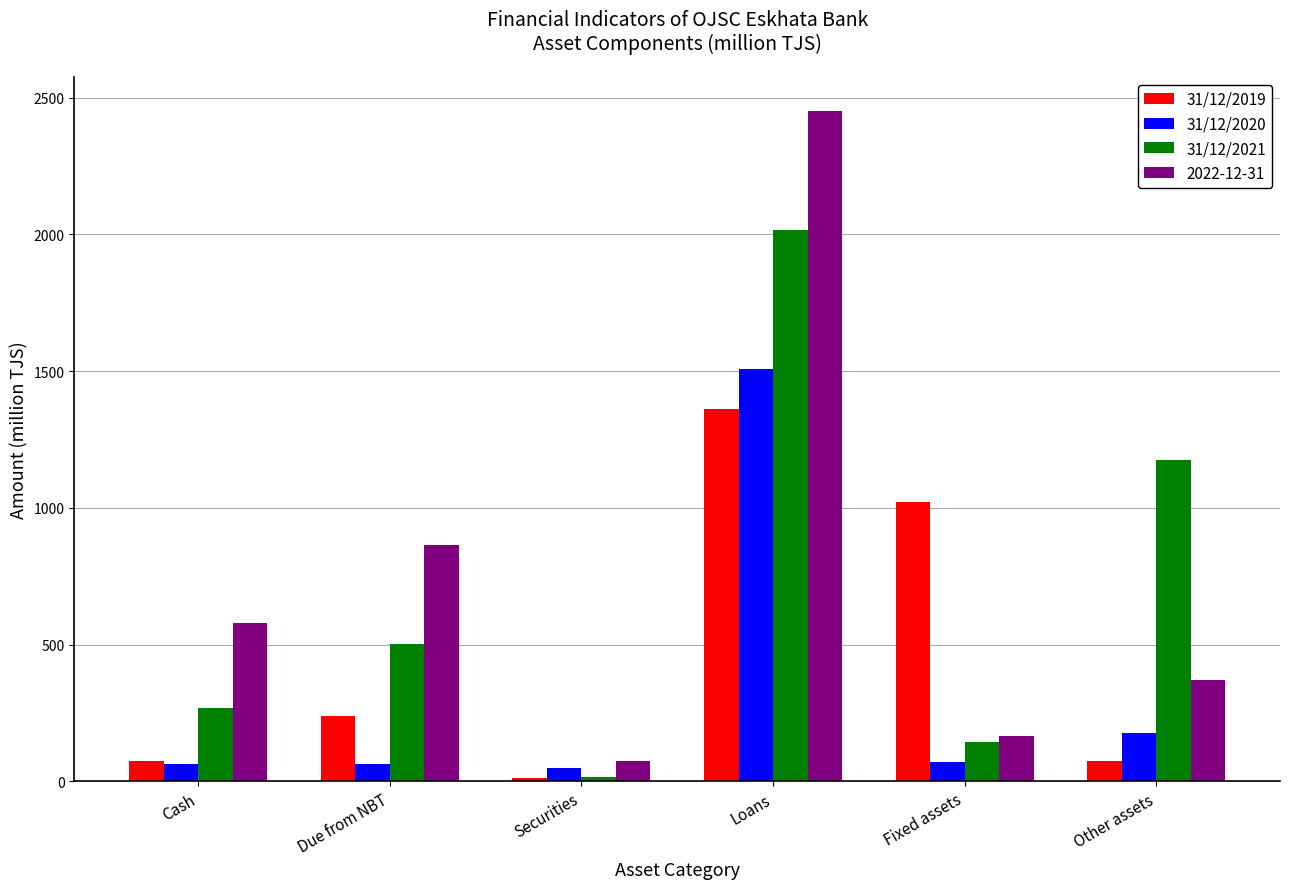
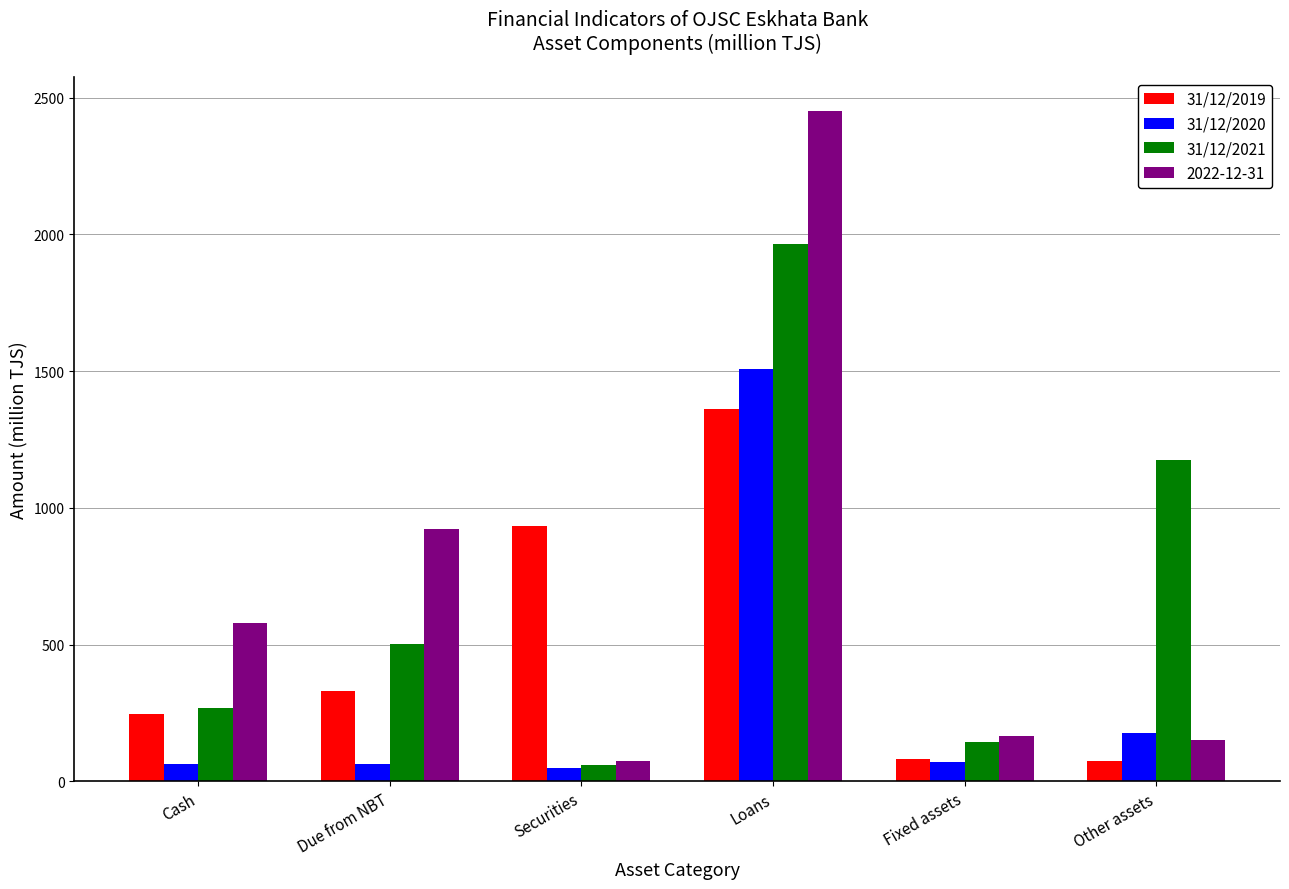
31/12/2019, Cash: 80 -> 250
31/12/2019, Due from NBT: 240 -> 330
2022-12-31, Due from NBT: 870 -> 920
31/12/2019, Securities: 10 -> 930
31/12/2021, Securities: 20 -> 60
31/12/2021, Loans: 2020 -> 1970
31/12/2019, Fixed assets: 1020 -> 80
2022-12-31, Other assets: 370 -> 150
